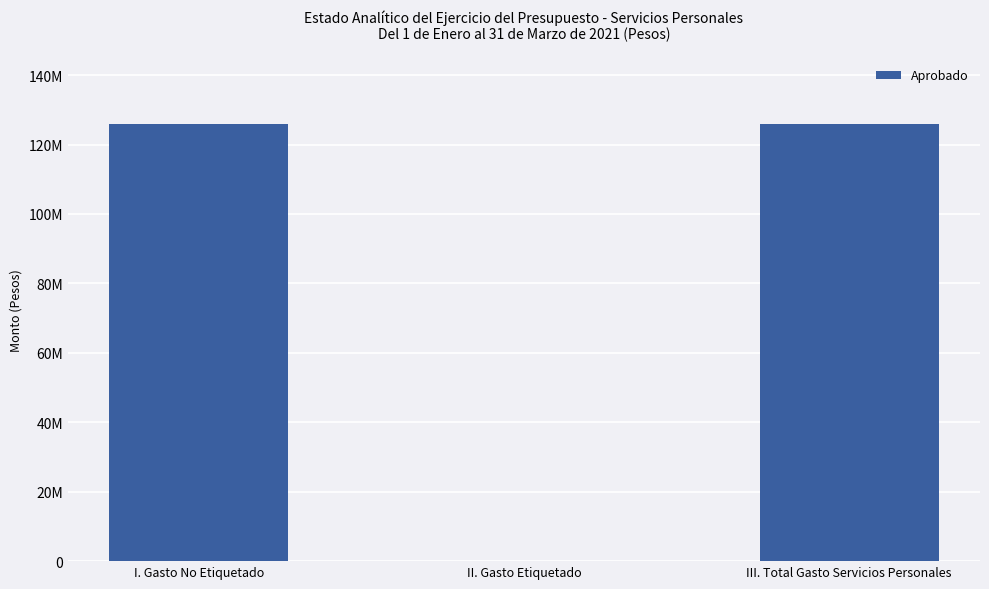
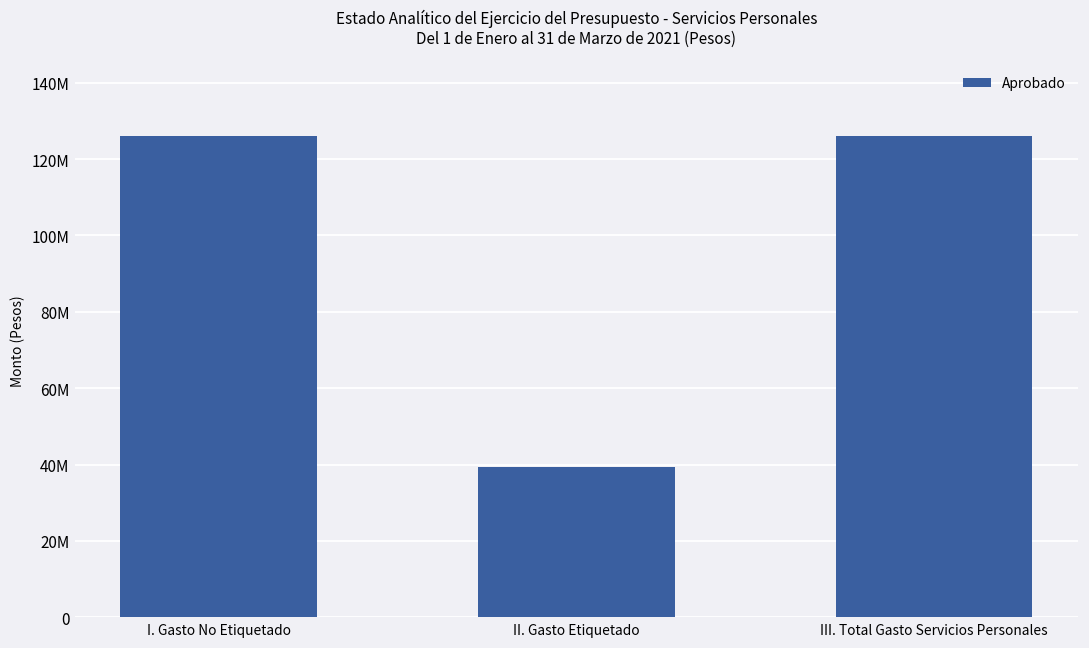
II. Gasto Etiquetado: 0 -> 39000000
